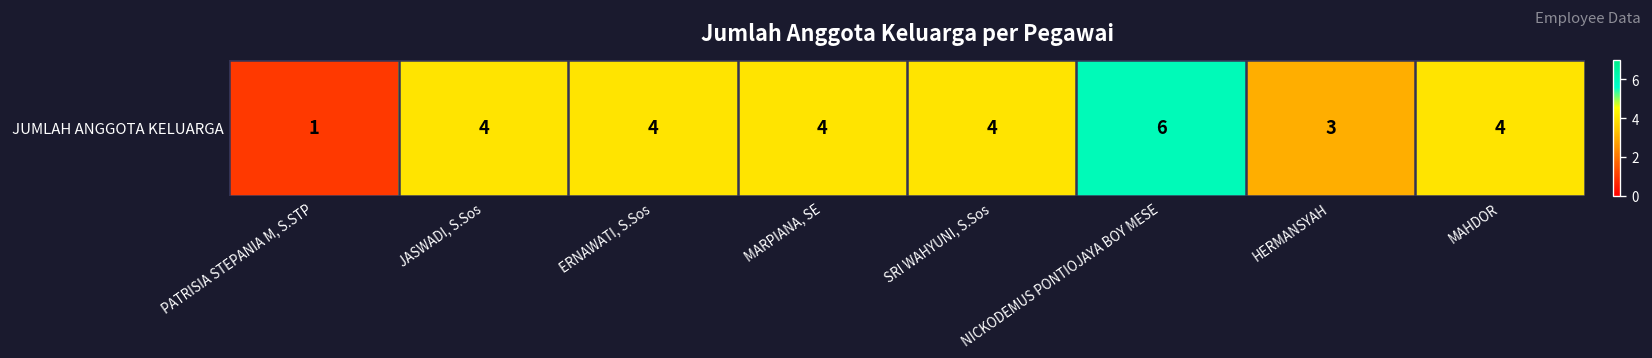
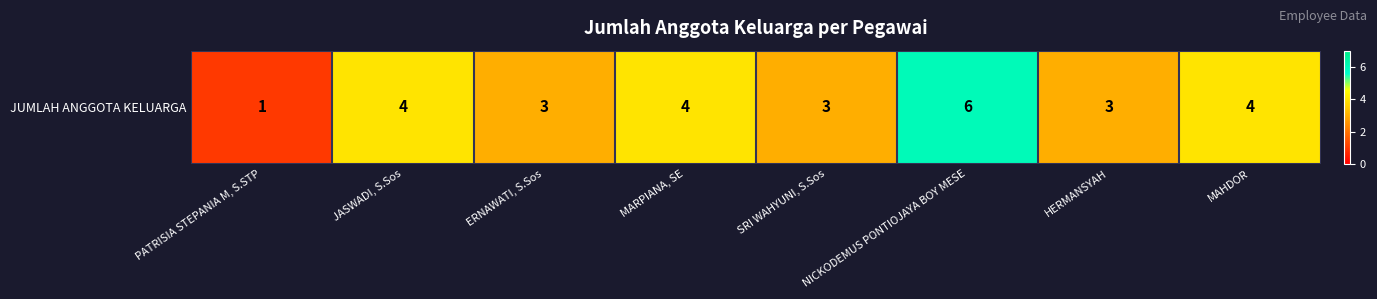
JUMLAH ANGGOTA KELUARGA, ERNAWATI, S.Sos: 4 -> 3
JUMLAH ANGGOTA KELUARGA, SRI WAHYUNI, S.Sos: 4 -> 3
